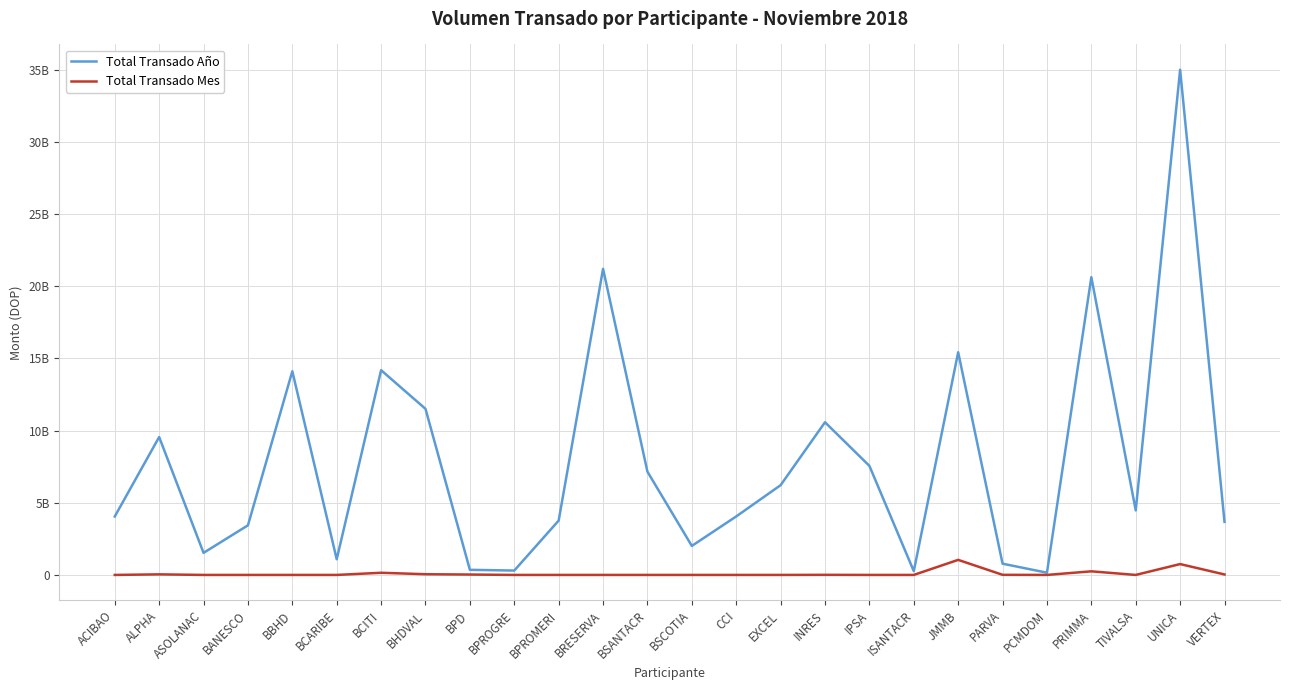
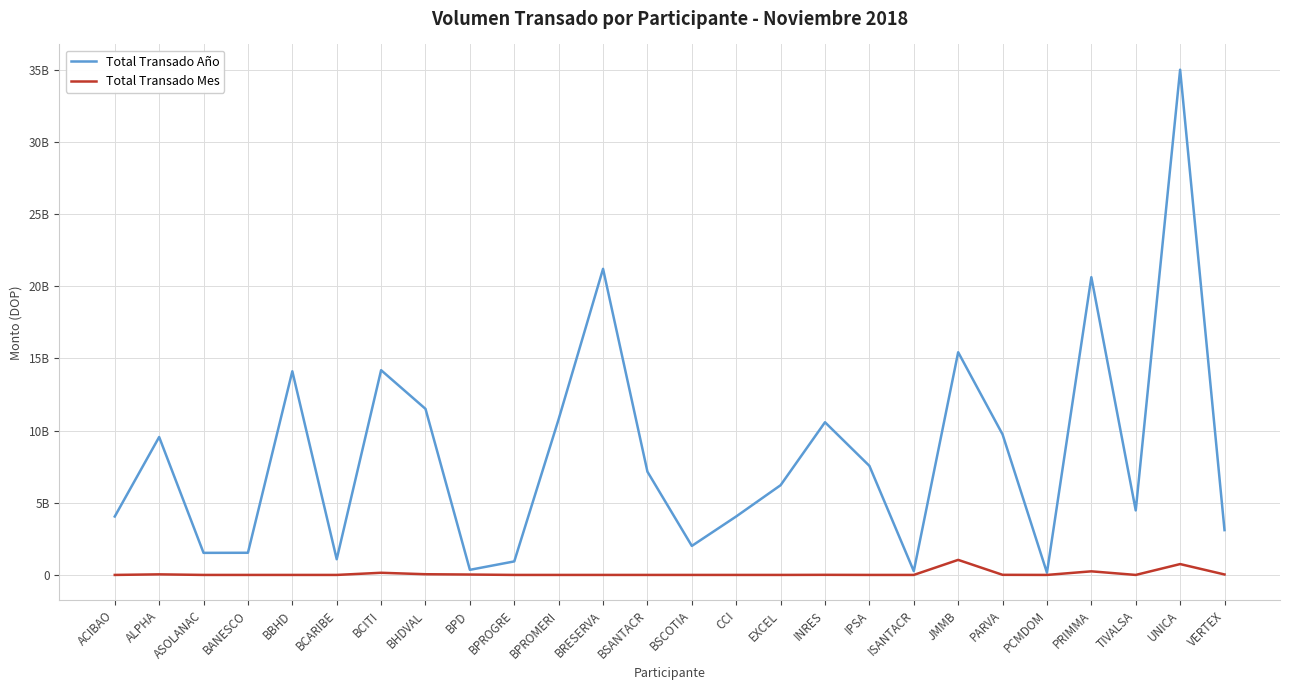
Total Transado Año, BANESCO: 3400000000 -> 1500000000
Total Transado Año, BPROGRE: 300000000 -> 900000000
Total Transado Año, BPROMERI: 3800000000 -> 10800000000
Total Transado Año, PARVA: 800000000 -> 9700000000
Total Transado Año, VERTEX: 3700000000 -> 3100000000
